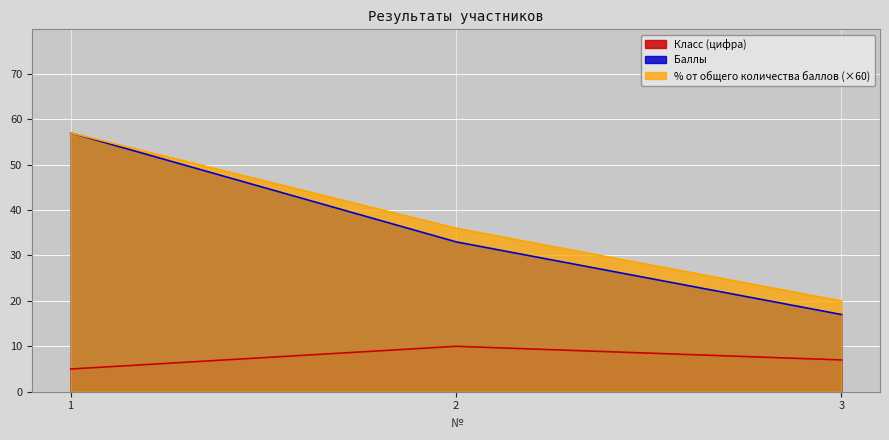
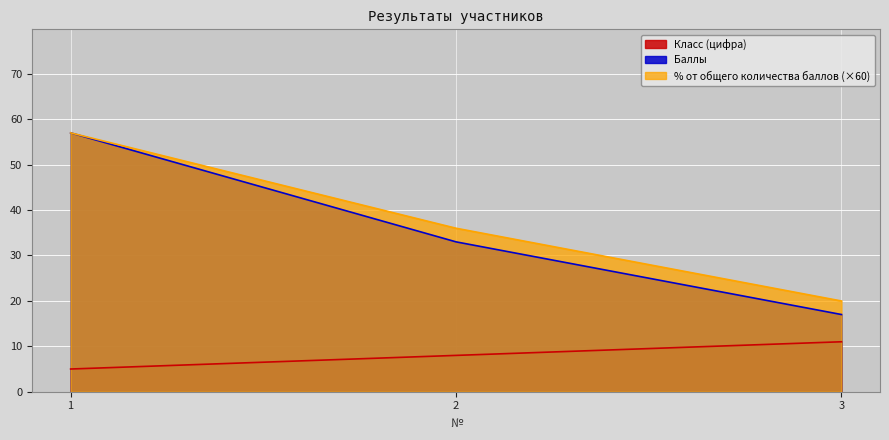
Класс (цифра), 2: 10 -> 8
Класс (цифра), 3: 7 -> 11
